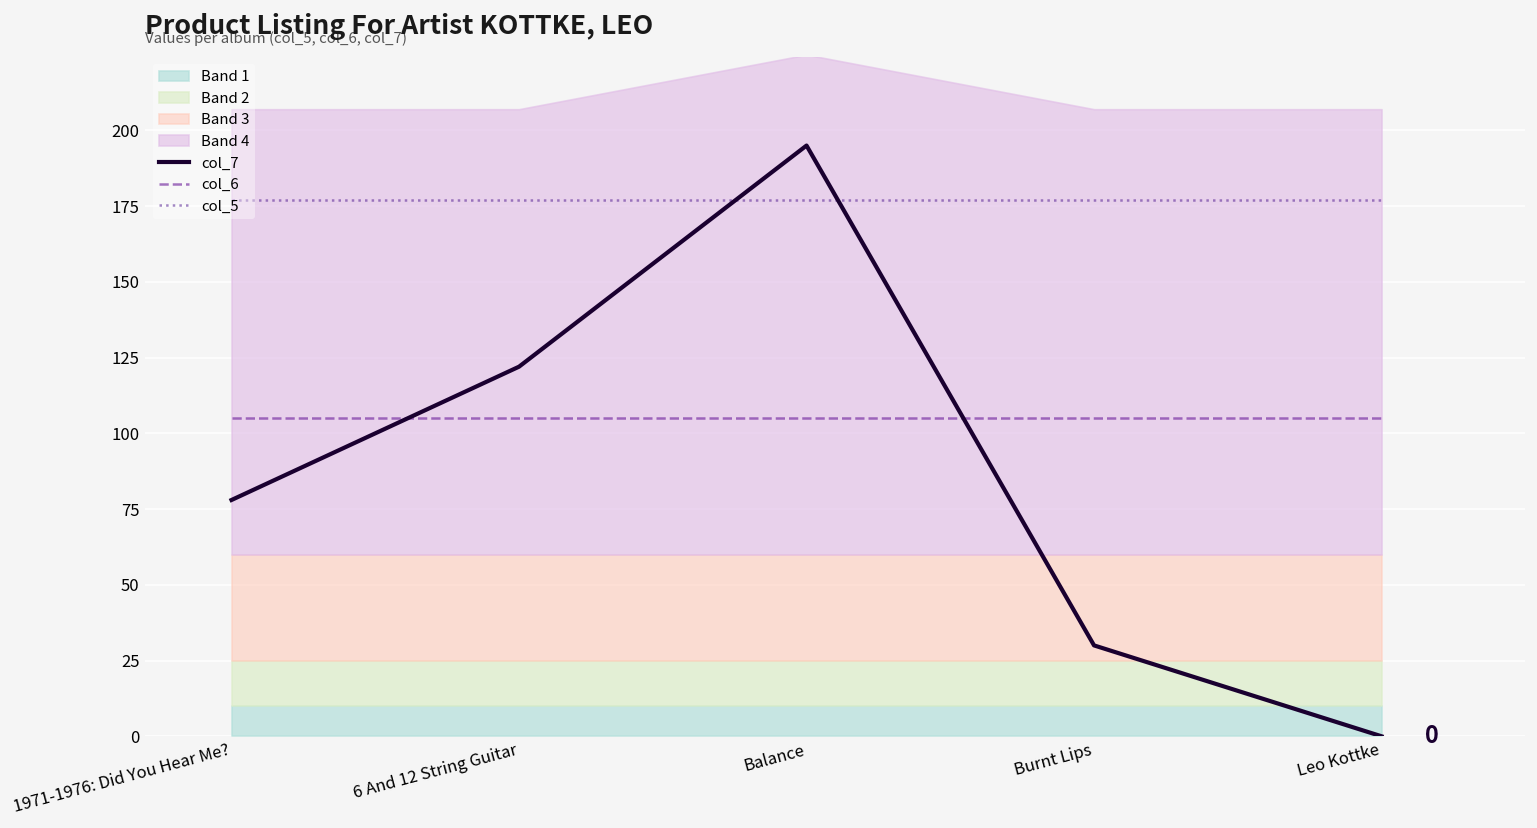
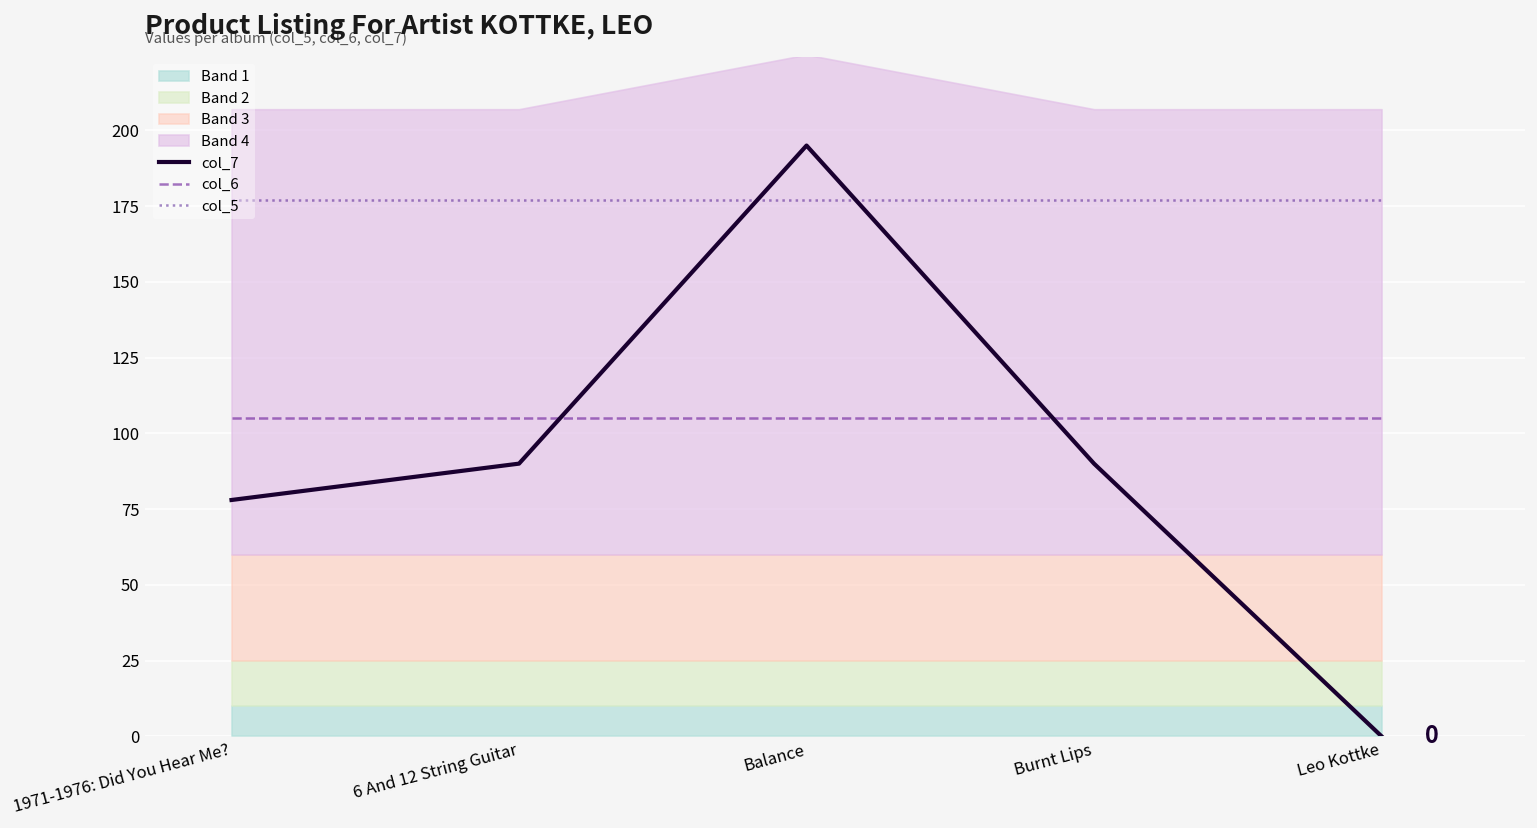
col_7, 6 And 12 String Guitar: 122 -> 90
col_7, Burnt Lips: 30 -> 90
